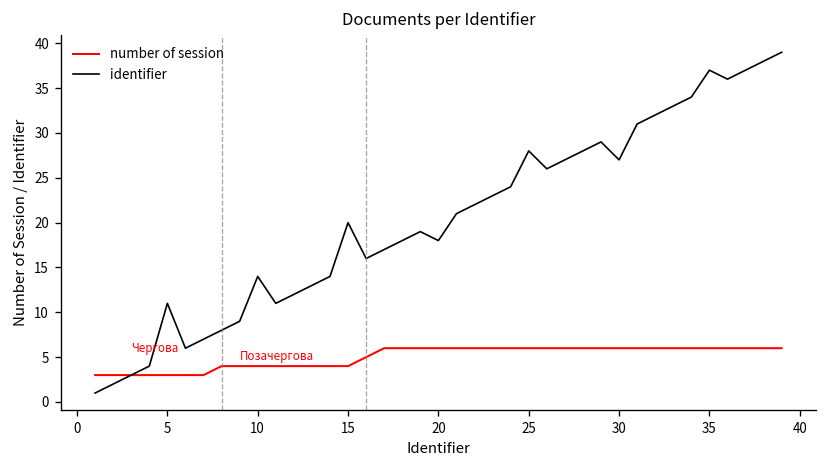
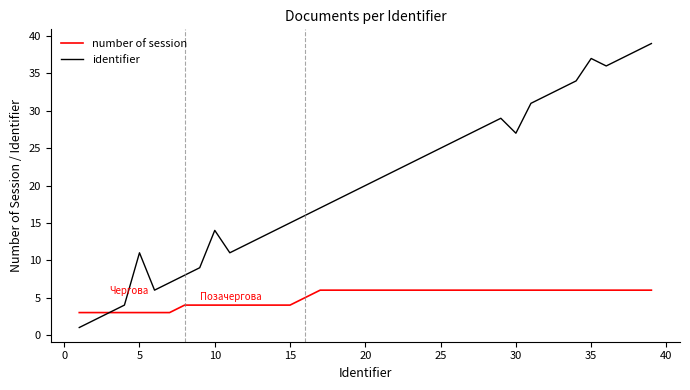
identifier, 15: 20 -> 15
identifier, 20: 18 -> 20
identifier, 25: 28 -> 25
